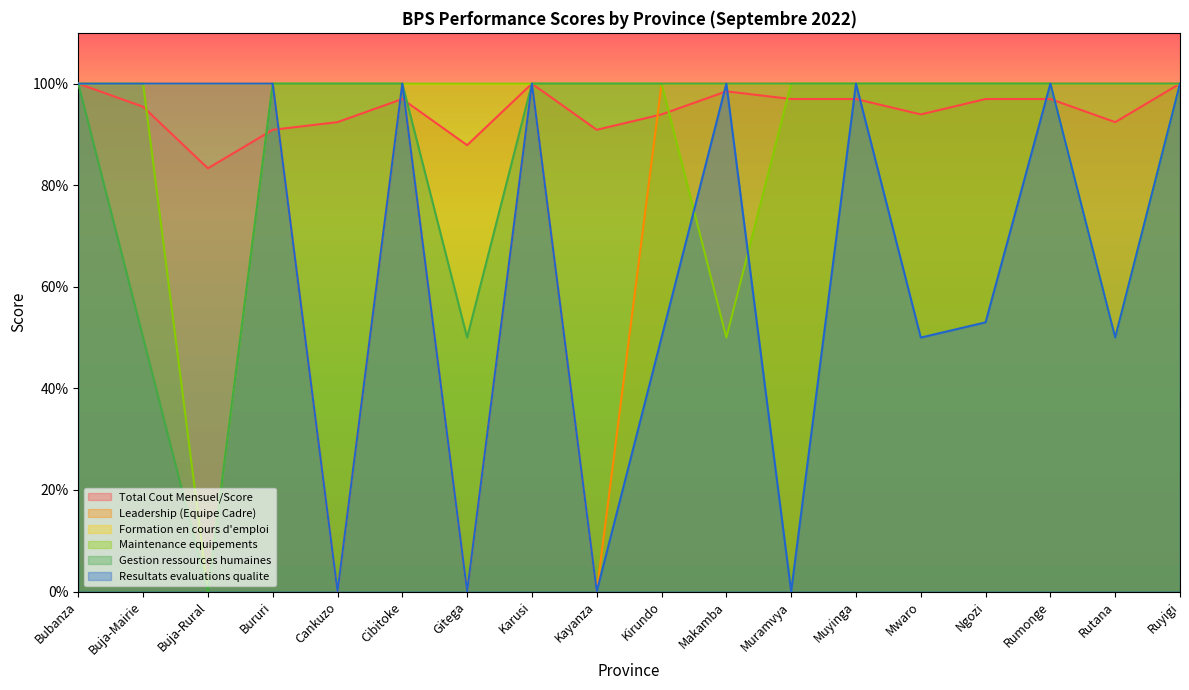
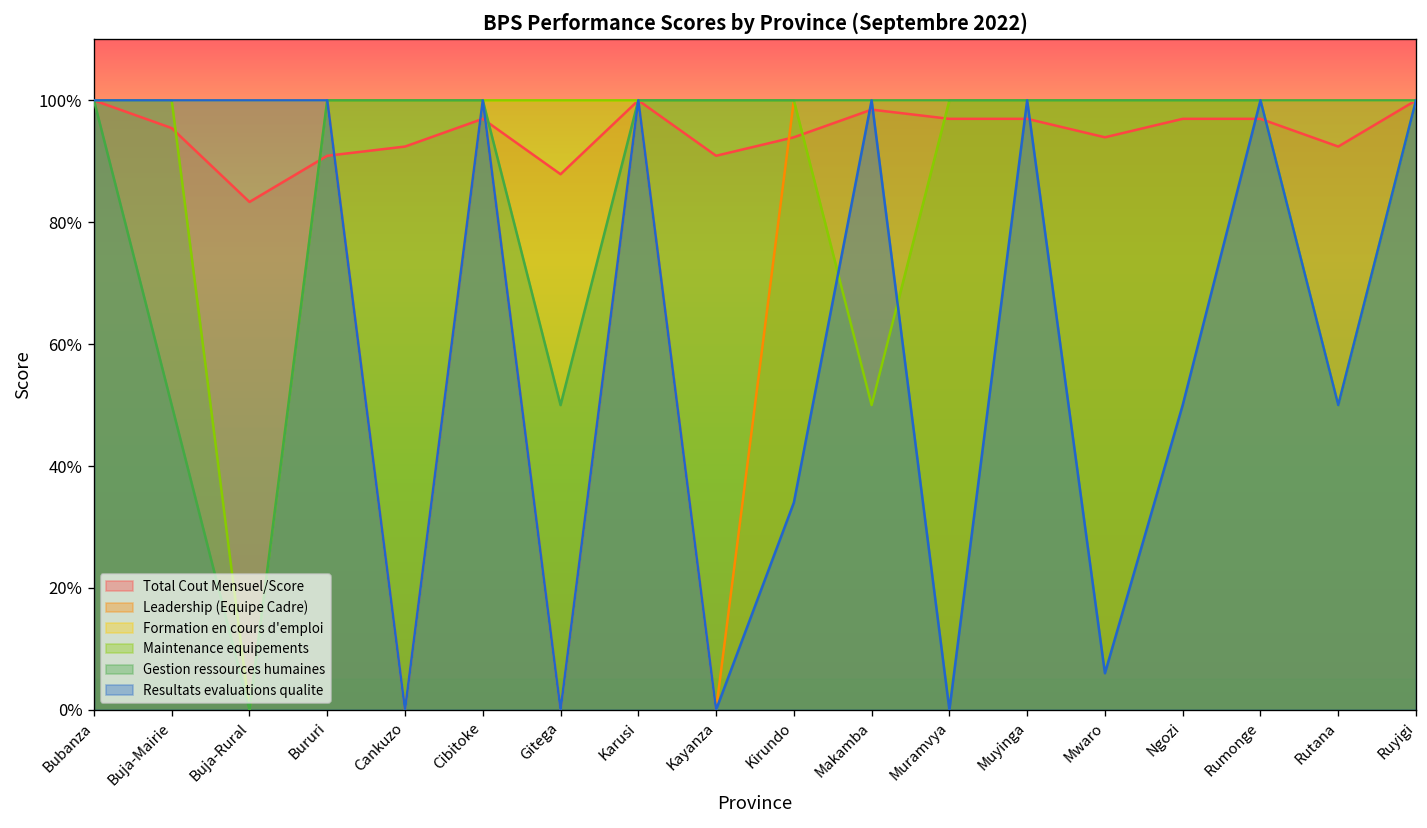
Resultats evaluations qualite, Kirundo: 50% -> 34%
Resultats evaluations qualite, Mwaro: 50% -> 6%
Resultats evaluations qualite, Ngozi: 53% -> 50%
